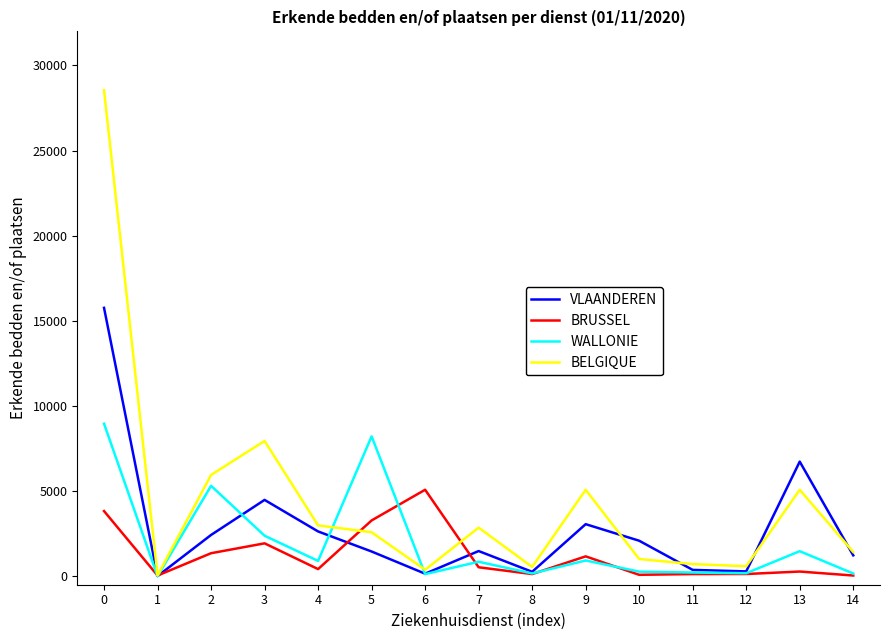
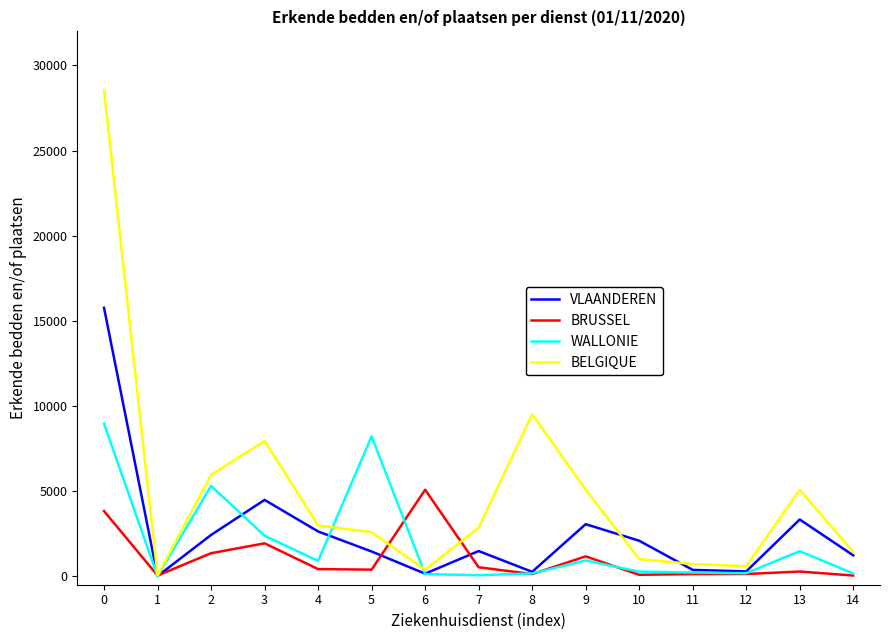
BRUSSEL, 5: 3300 -> 400
WALLONIE, 7: 800 -> 100
BELGIQUE, 8: 500 -> 9500
VLAANDEREN, 13: 6700 -> 3300
